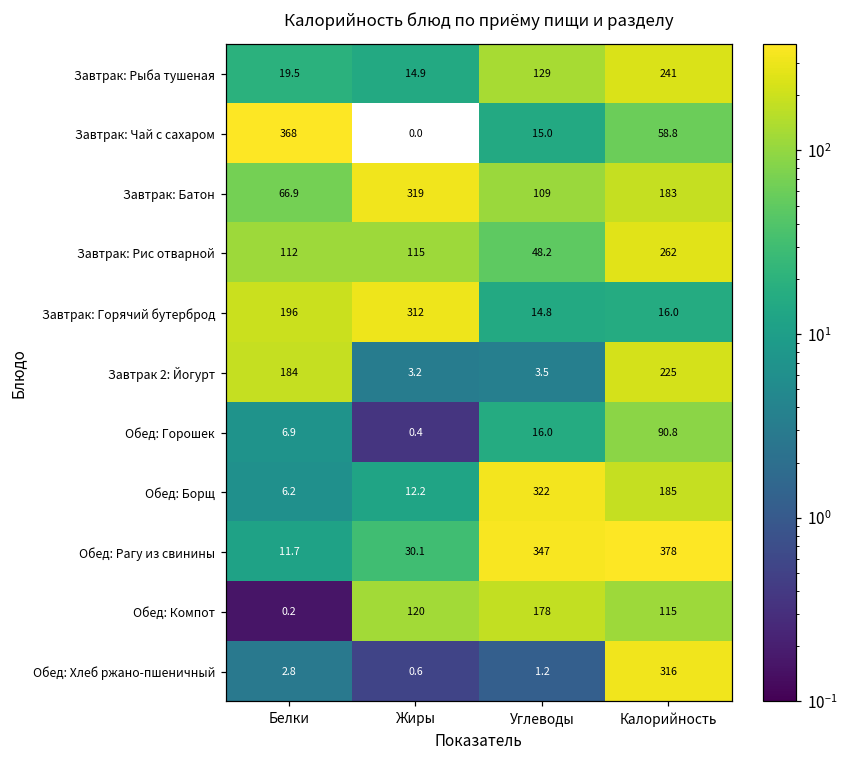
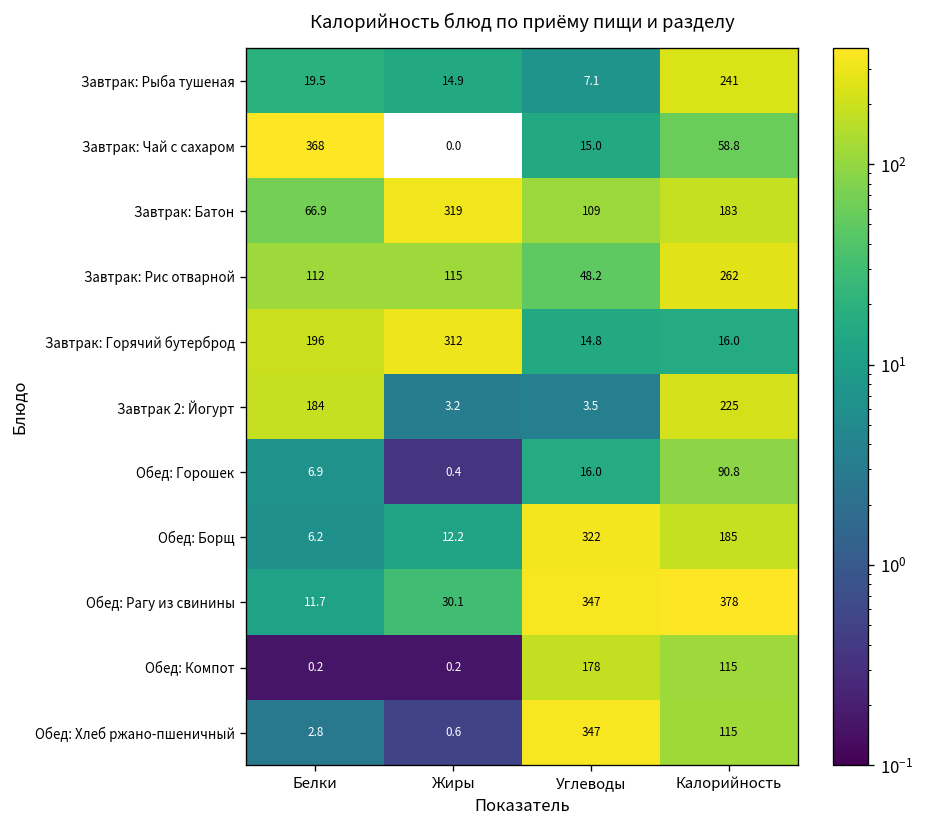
Завтрак: Рыба тушеная, Углеводы: 129 -> 7.1
Обед: Компот, Жиры: 120 -> 0.2
Обед: Хлеб ржано-пшеничный, Углеводы: 1.2 -> 347
Обед: Хлеб ржано-пшеничный, Калорийность: 316 -> 115
